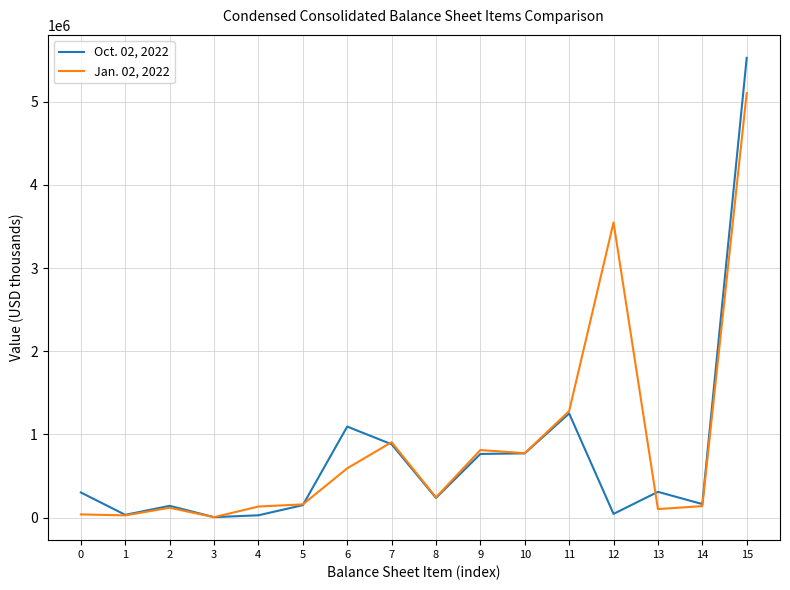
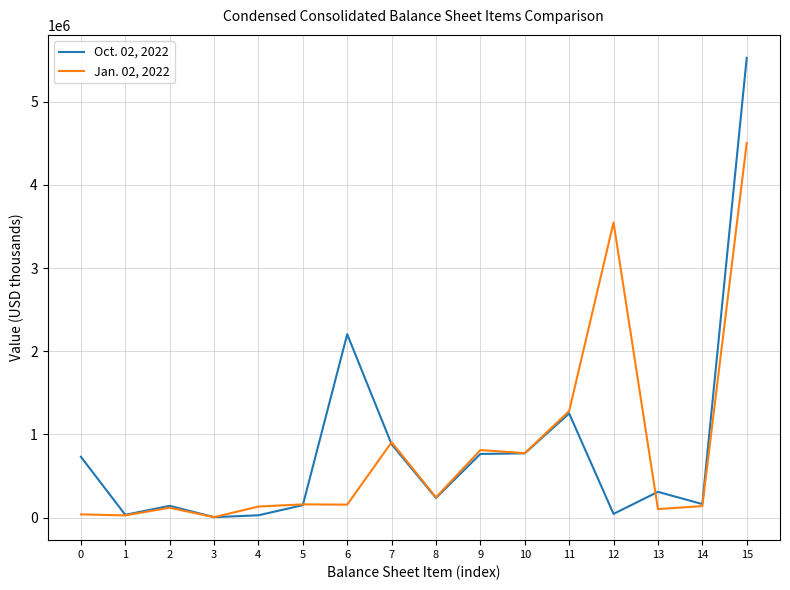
Oct. 02, 2022, 0: 300000 -> 700000
Oct. 02, 2022, 6: 1100000 -> 2200000
Jan. 02, 2022, 6: 600000 -> 200000
Jan. 02, 2022, 15: 5100000 -> 4500000
